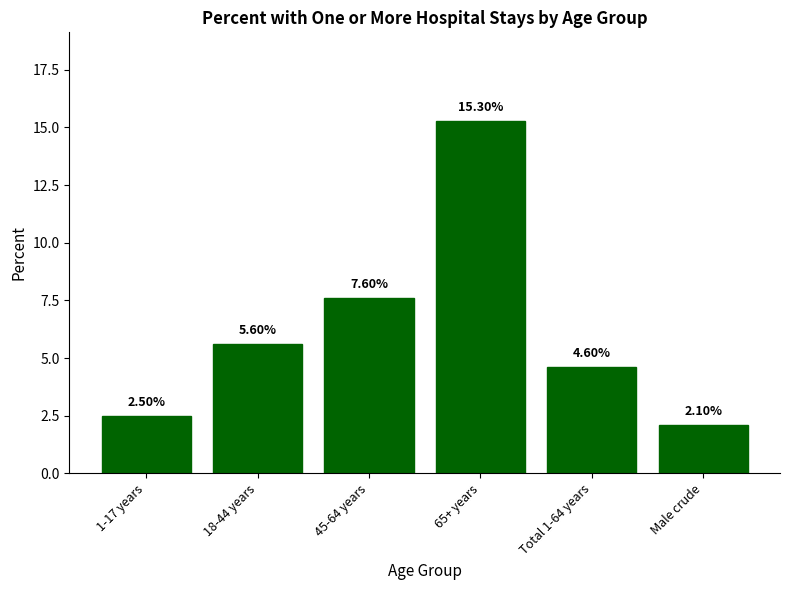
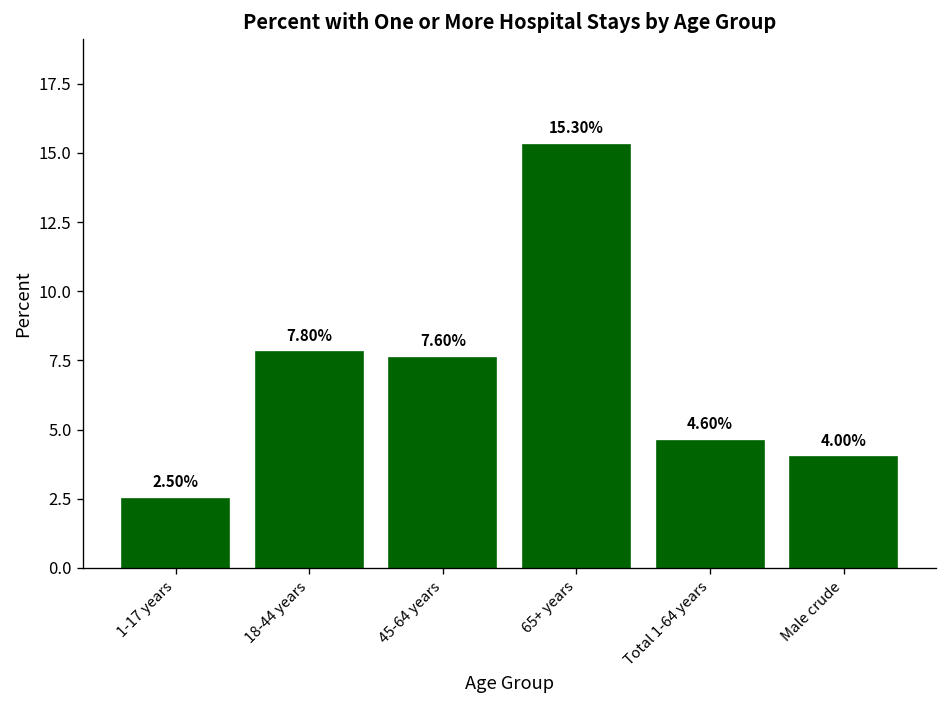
18-44 years: 5.60% -> 7.80%
Male crude: 2.10% -> 4.00%
